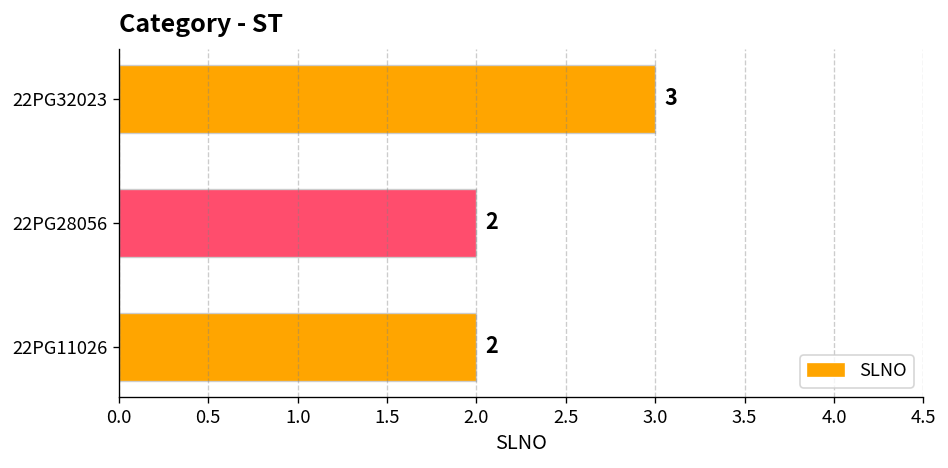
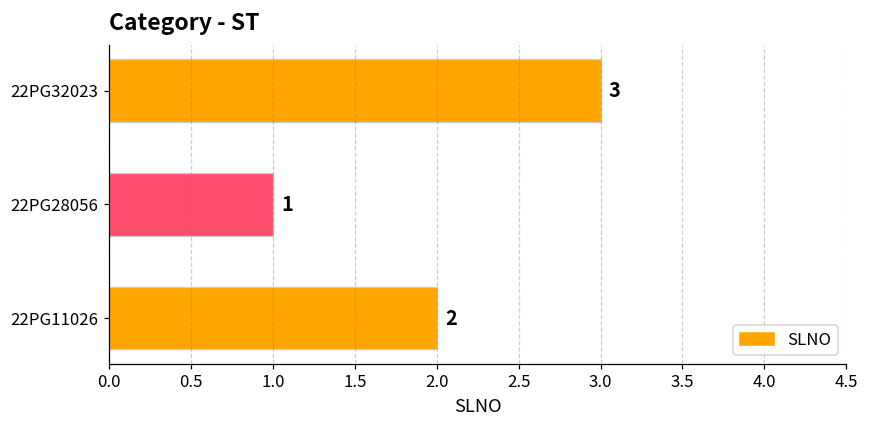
22PG28056: 2 -> 1
